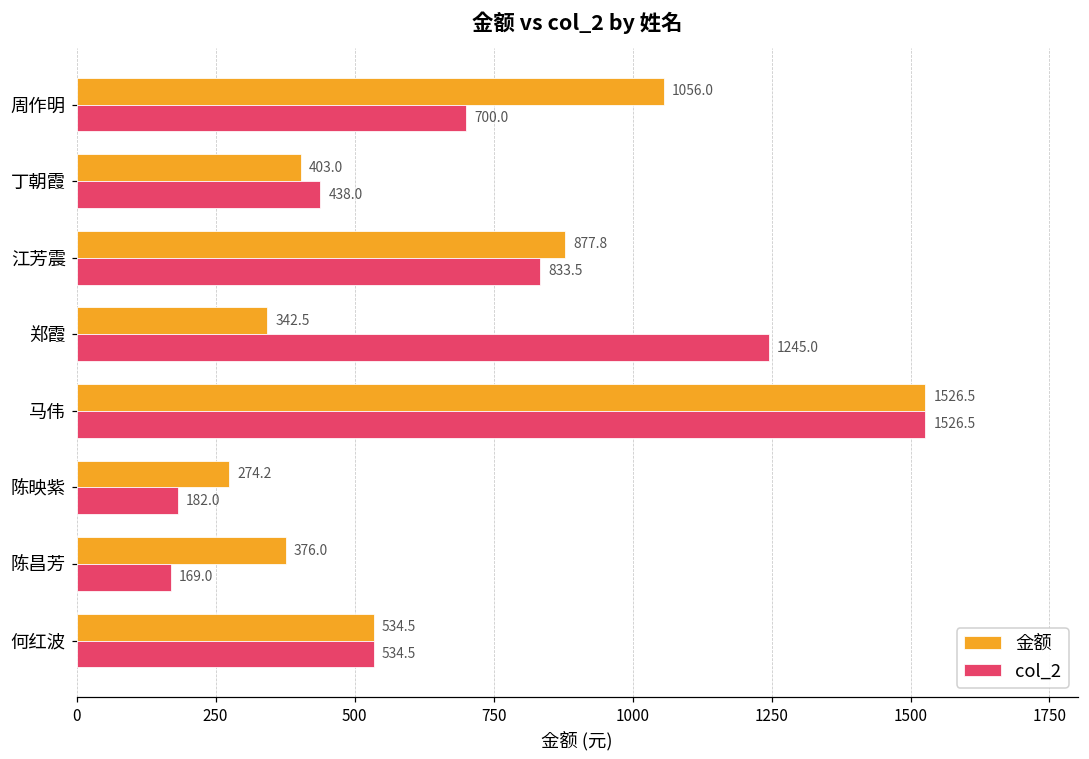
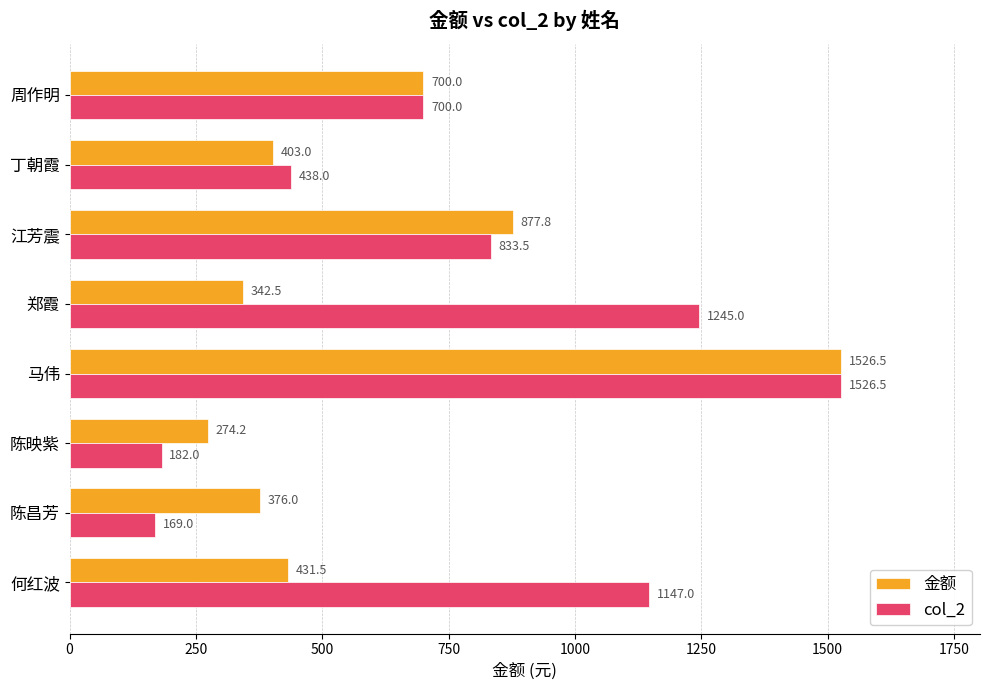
金额, 周作明: 1056.0 -> 700.0
金额, 何红波: 534.5 -> 431.5
col_2, 何红波: 534.5 -> 1147.0
